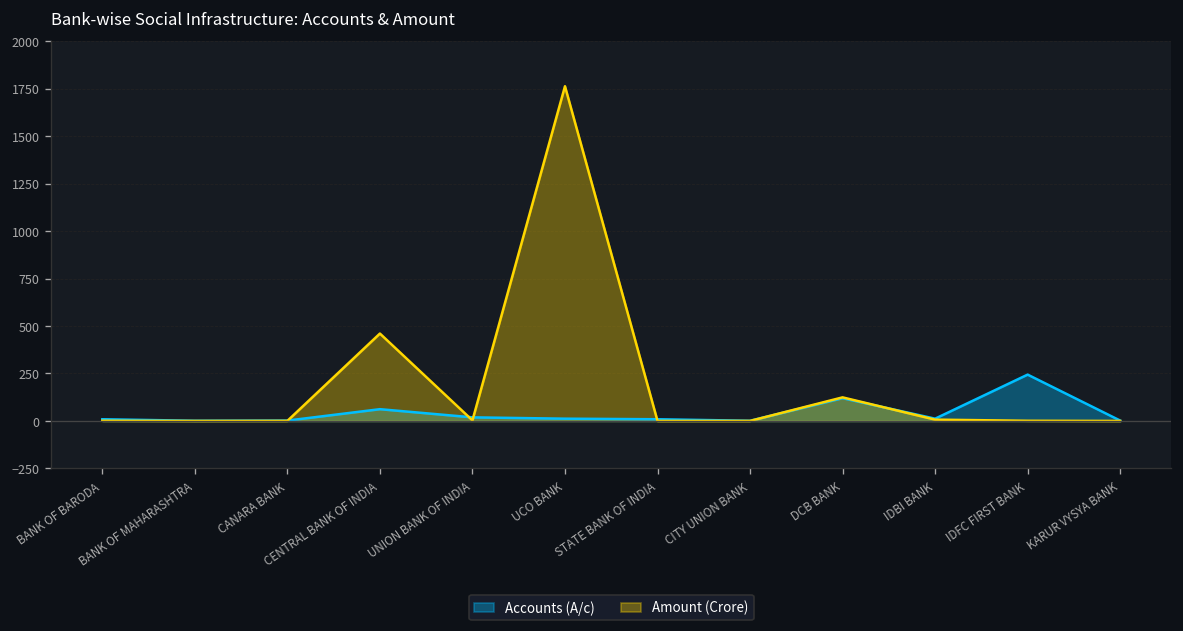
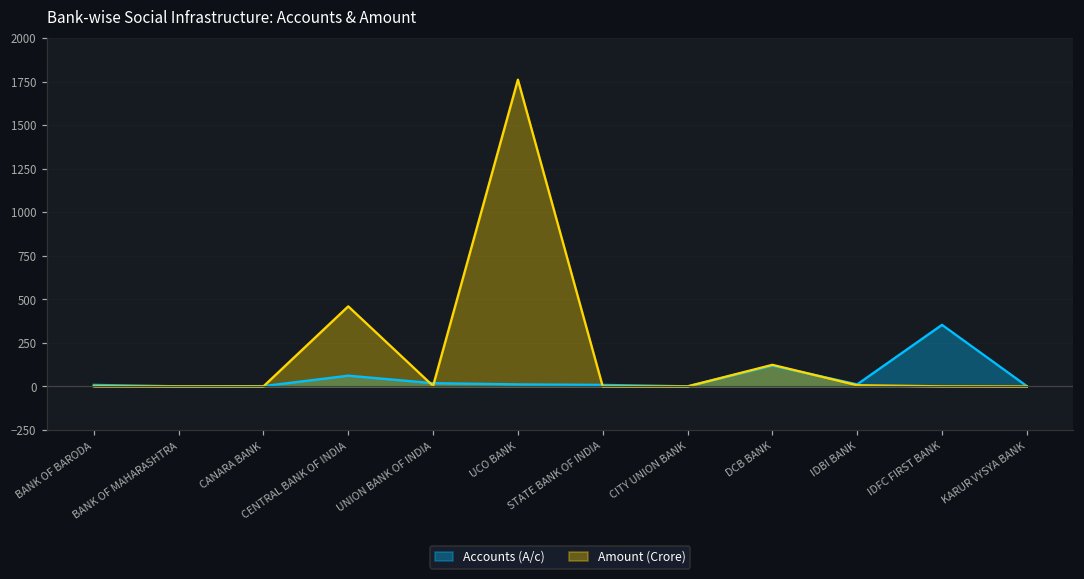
Accounts (A/c), IDFC FIRST BANK: 240 -> 350
